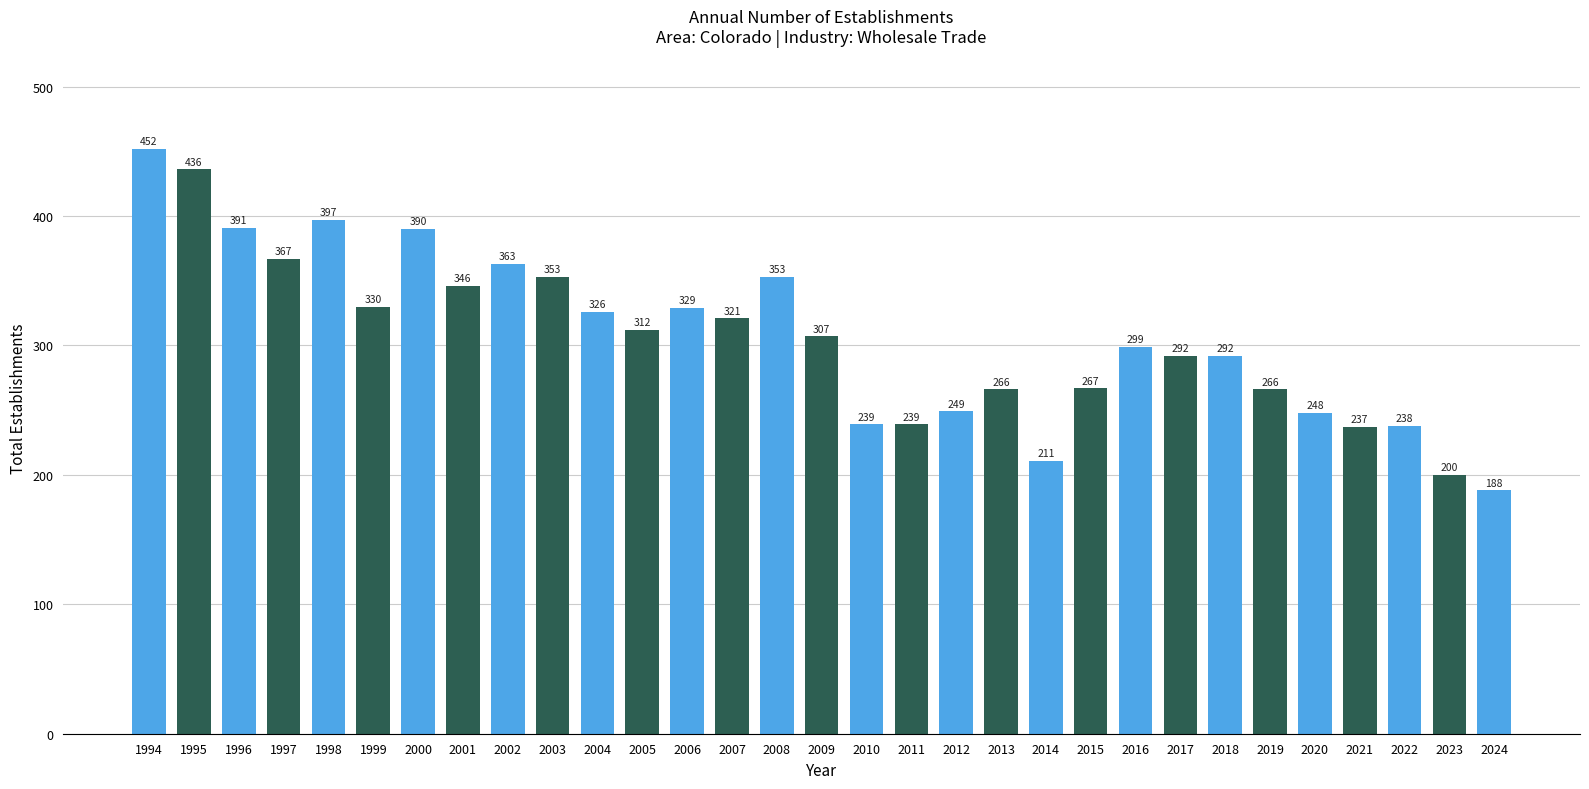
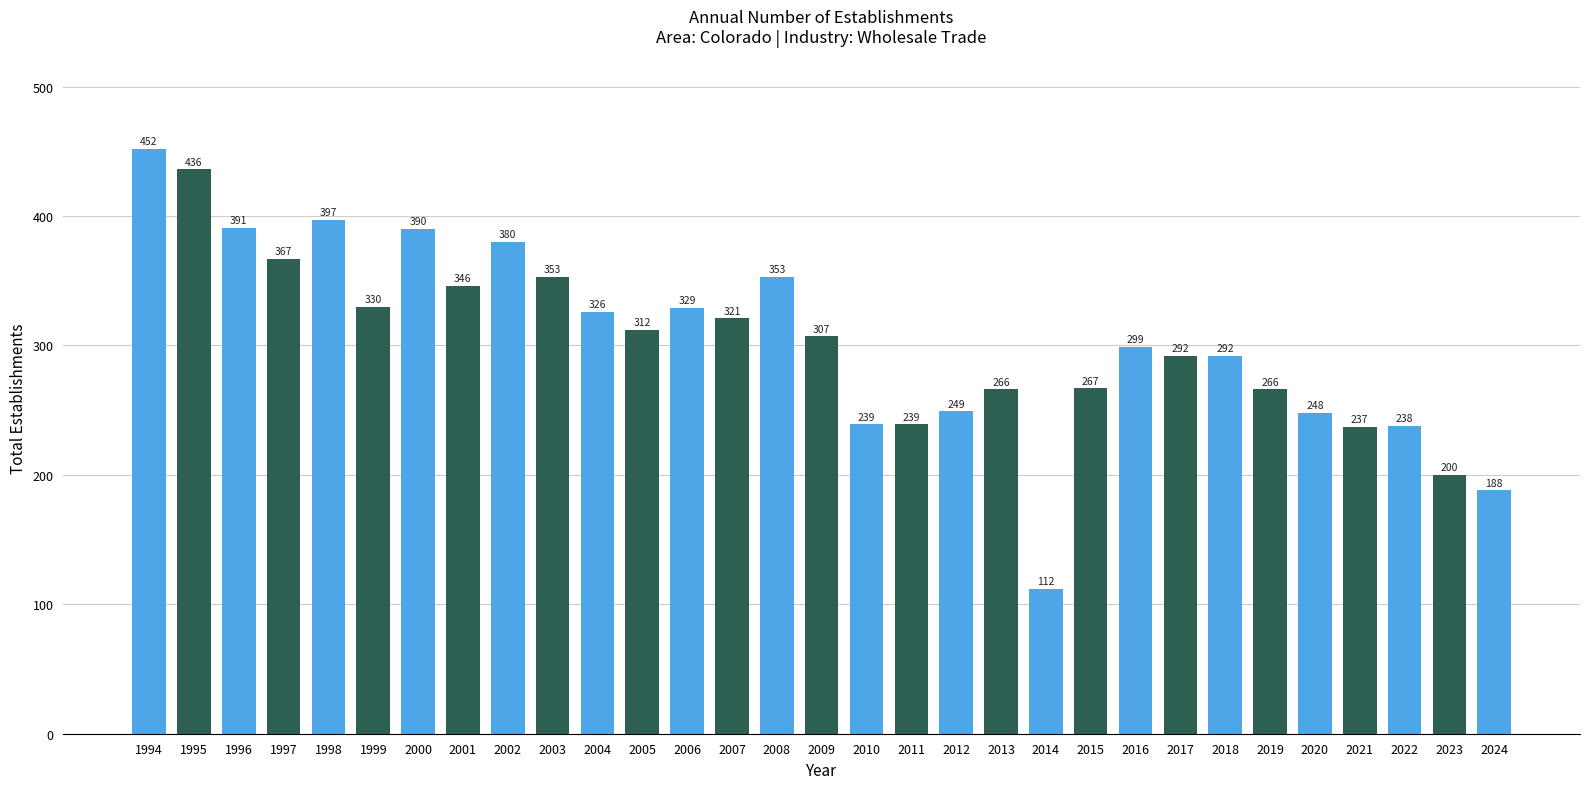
2002: 363 -> 380
2014: 211 -> 112
